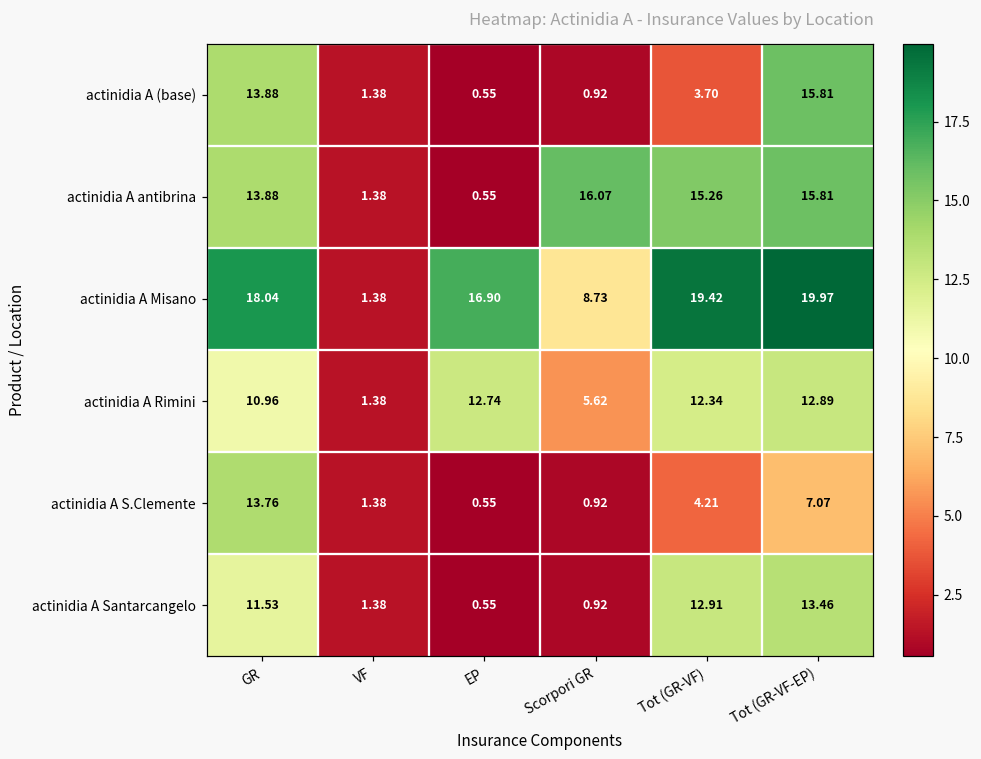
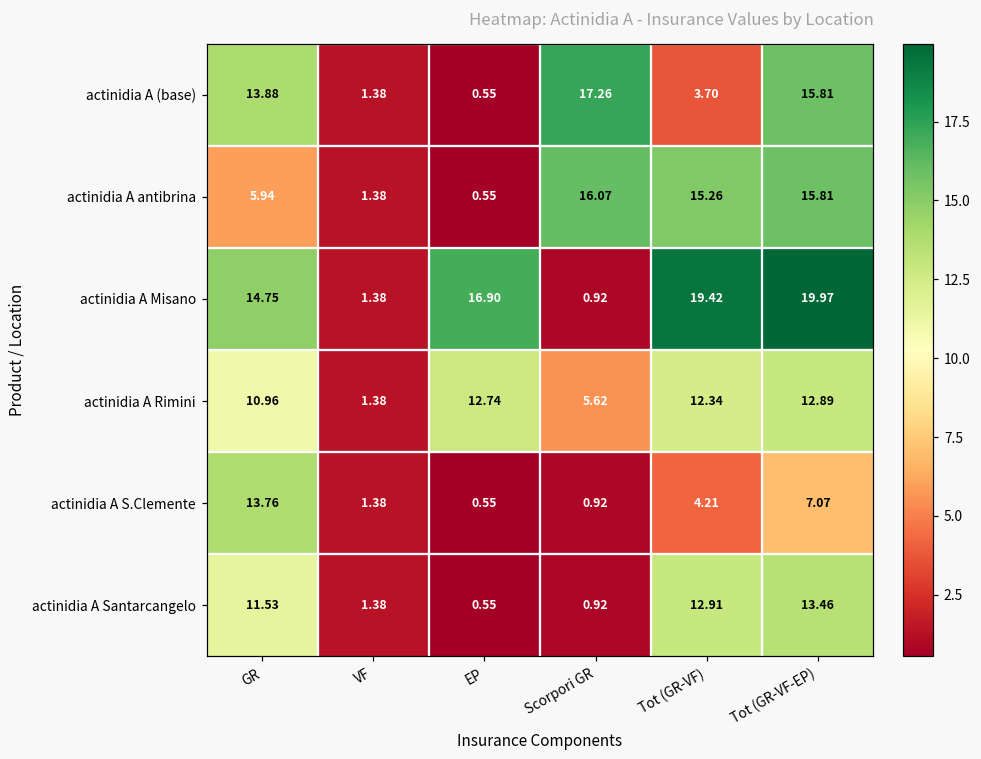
actinidia A (base), Scorpori GR: 0.92 -> 17.26
actinidia A antibrina, GR: 13.88 -> 5.94
actinidia A Misano, GR: 18.04 -> 14.75
actinidia A Misano, Scorpori GR: 8.73 -> 0.92
